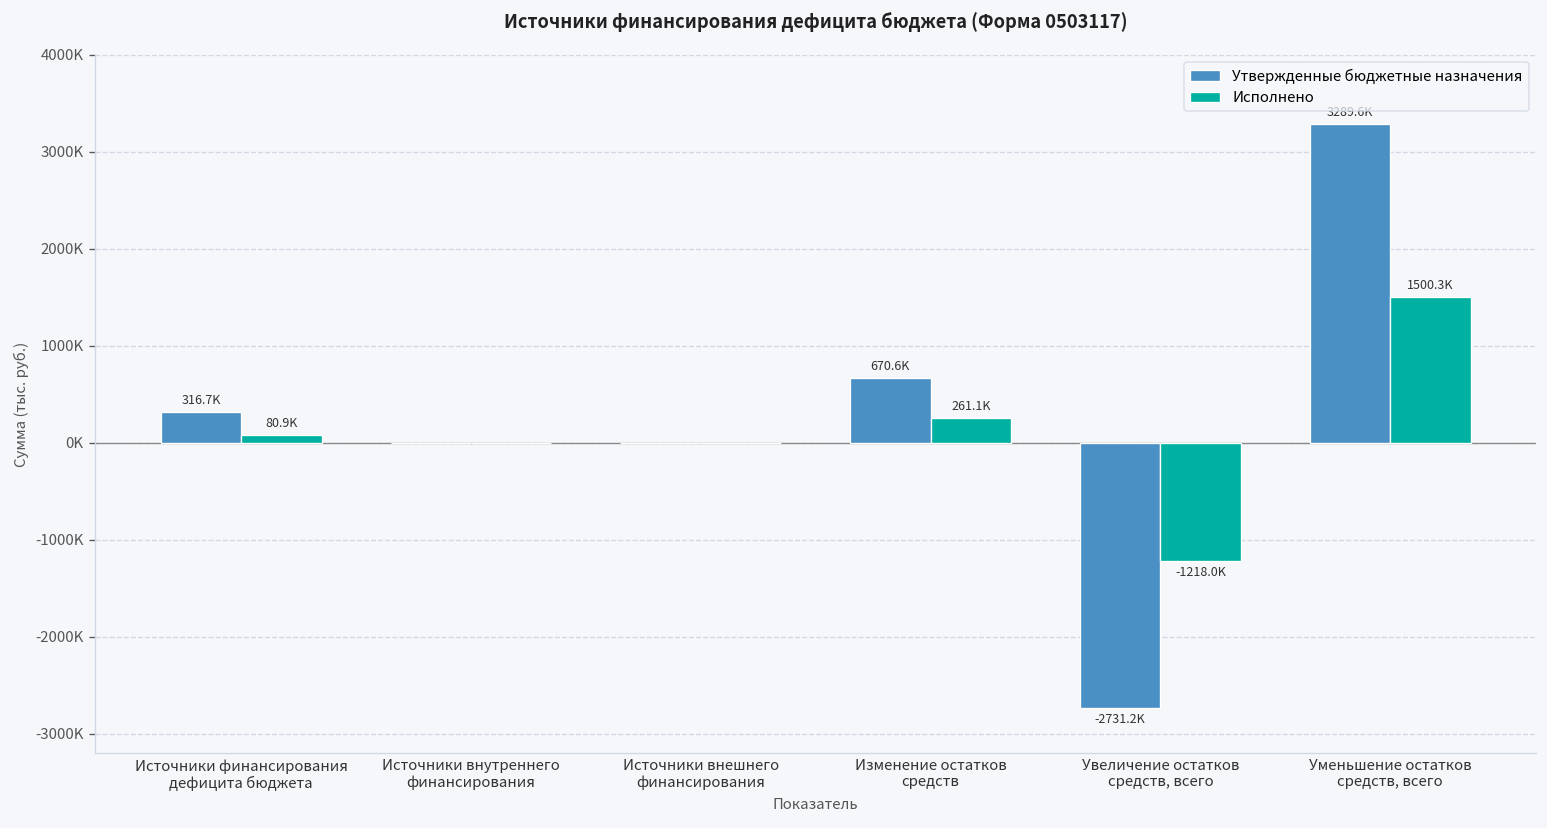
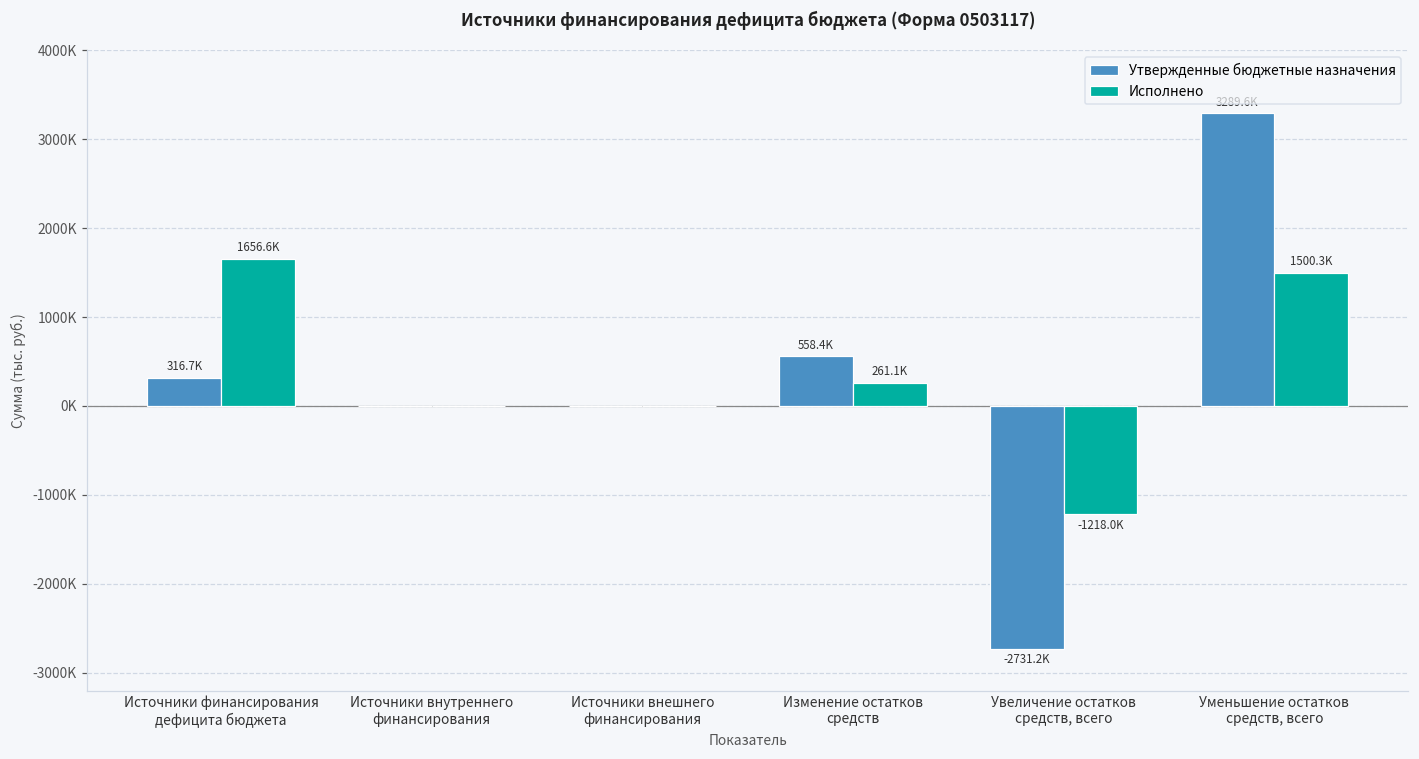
Исполнено, Источники финансирования дефицита бюджета: 80.9K -> 1656.6K
Утвержденные бюджетные назначения, Изменение остатков средств: 670.6K -> 558.4K
